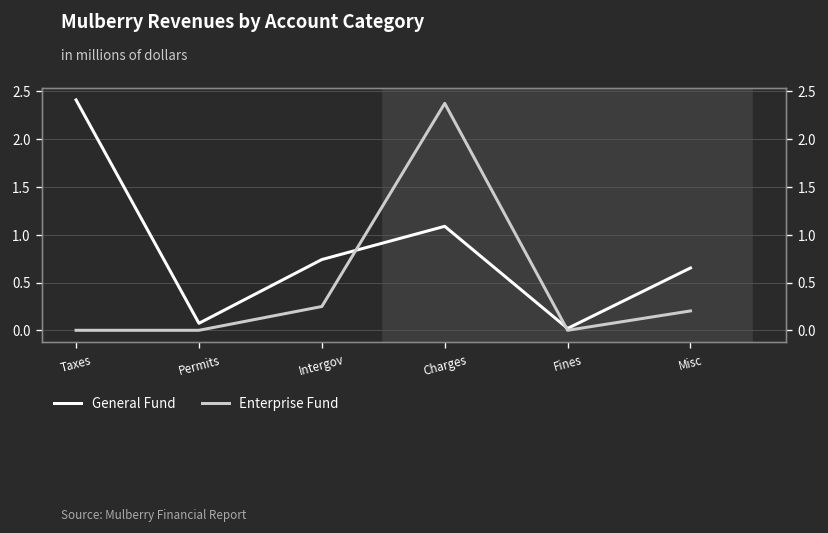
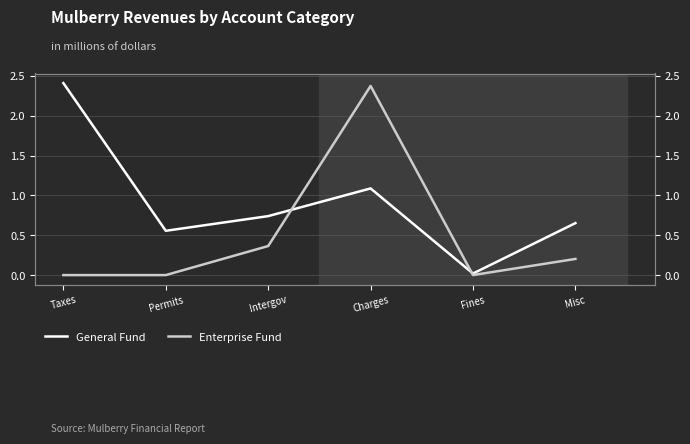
General Fund, Permits: 0.1 -> 0.6
Enterprise Fund, Intergov: 0.2 -> 0.4
